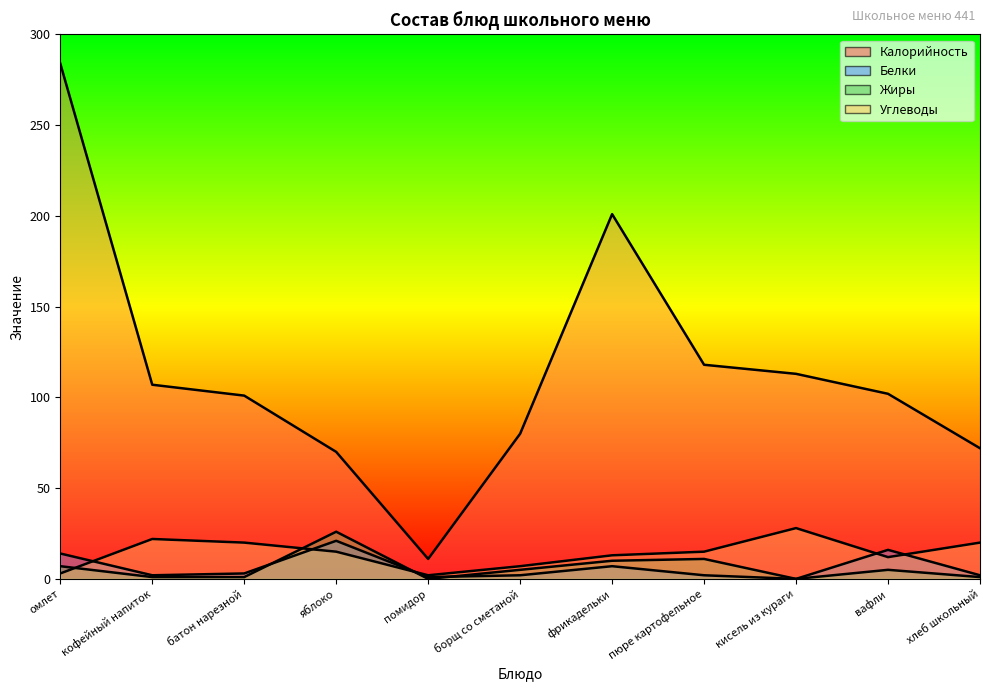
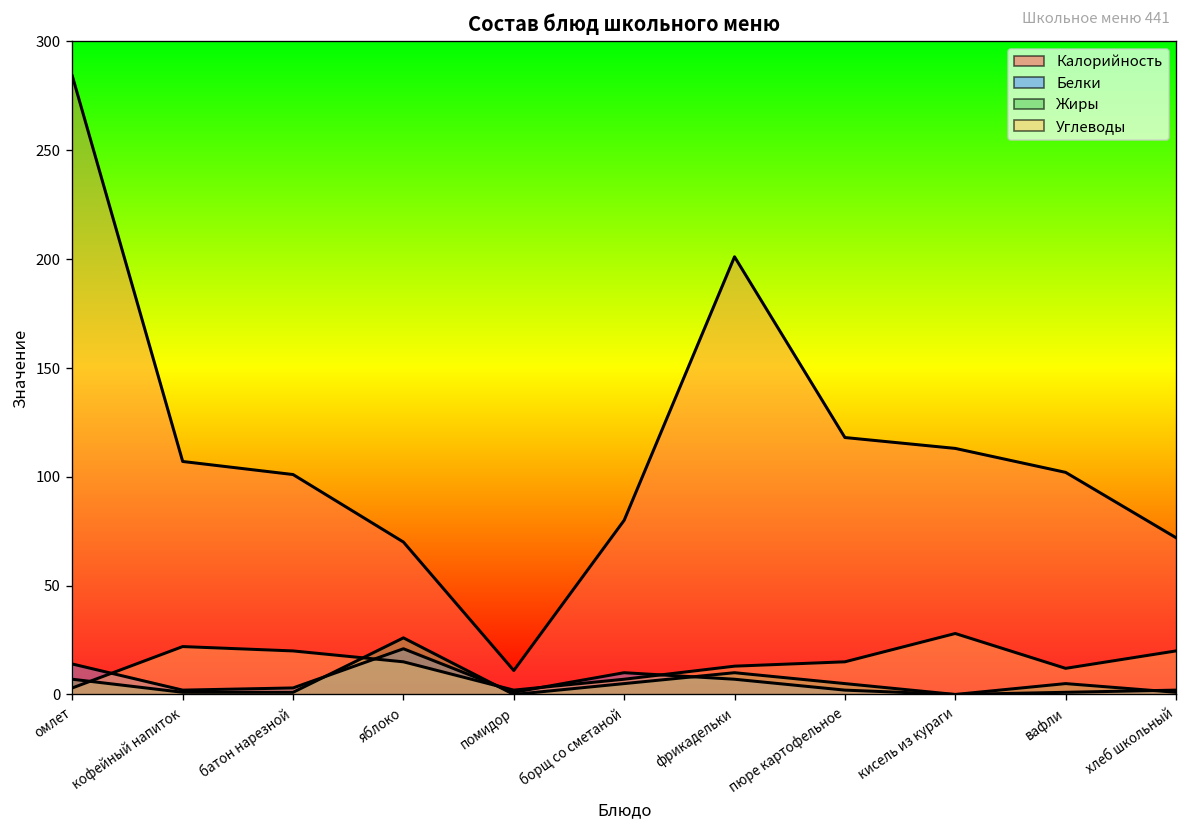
Белки, борщ со сметаной: 2 -> 10
Жиры, пюре картофельное: 11 -> 5
Белки, вафли: 16 -> 1
